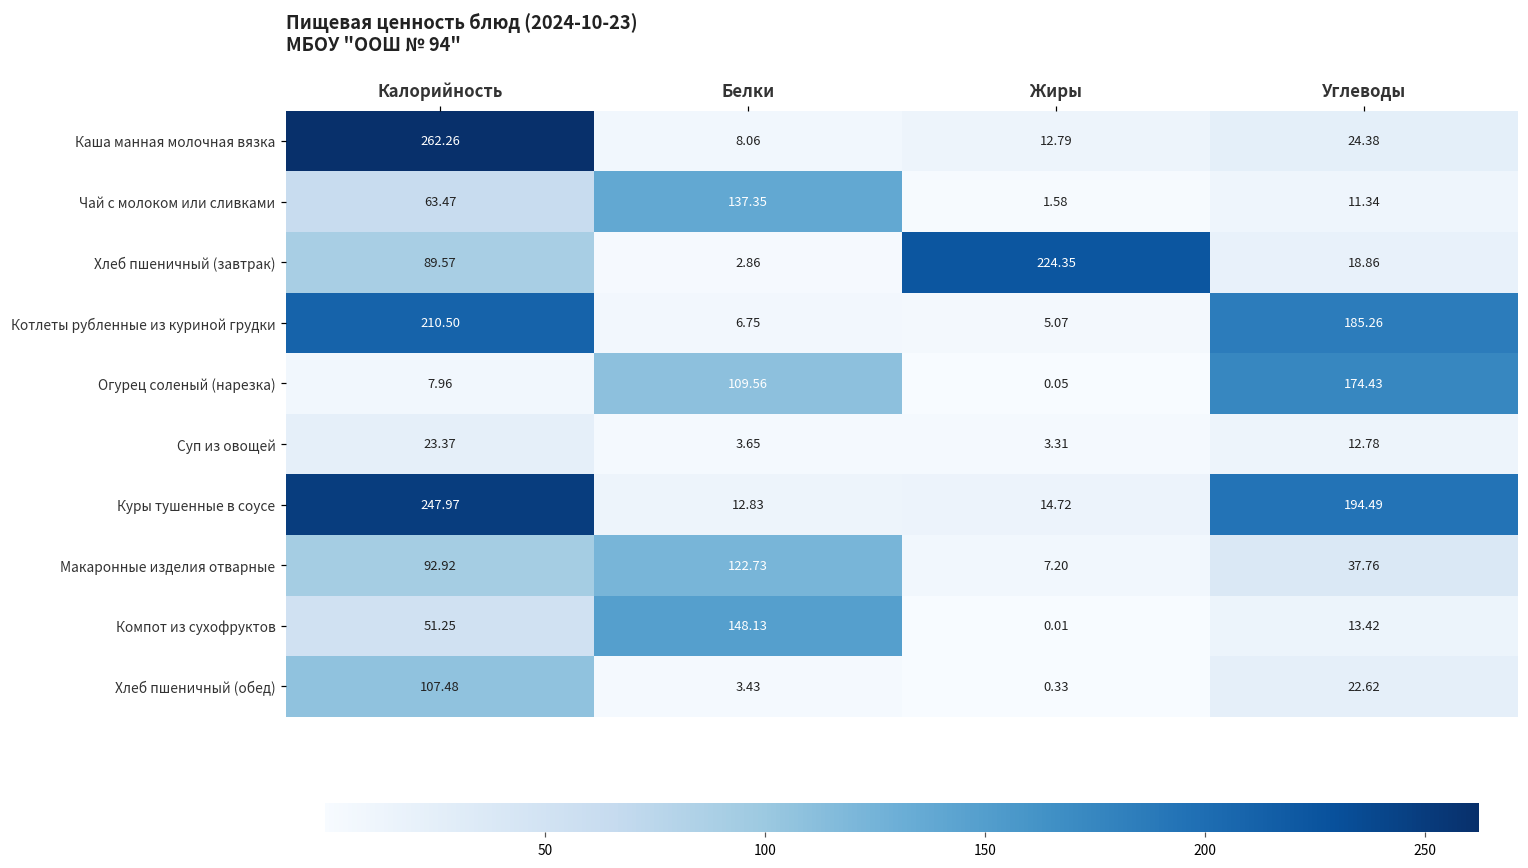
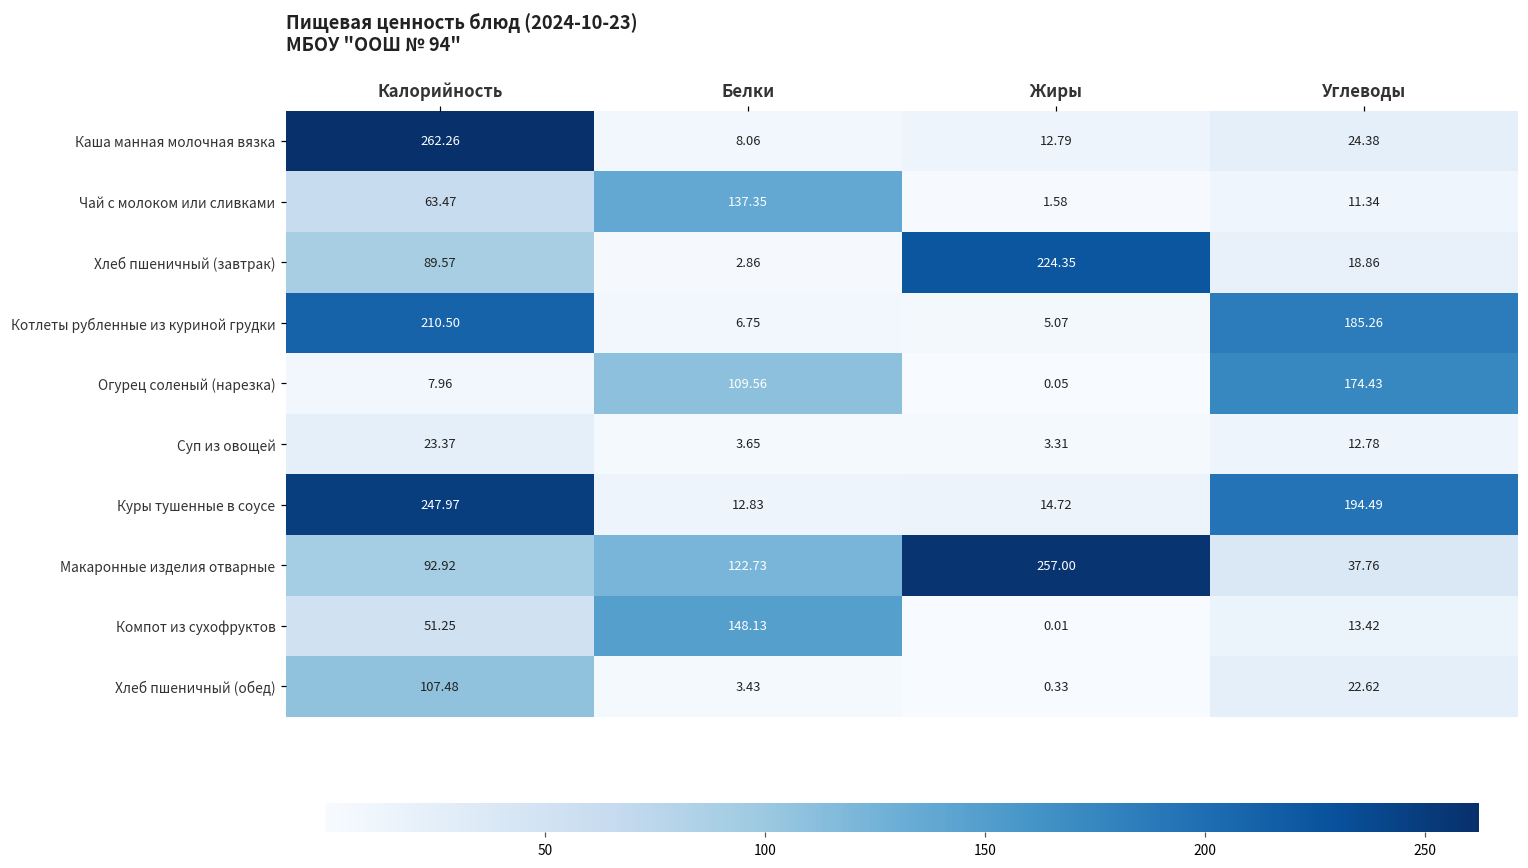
Макаронные изделия отварные, Жиры: 7.20 -> 257.00
